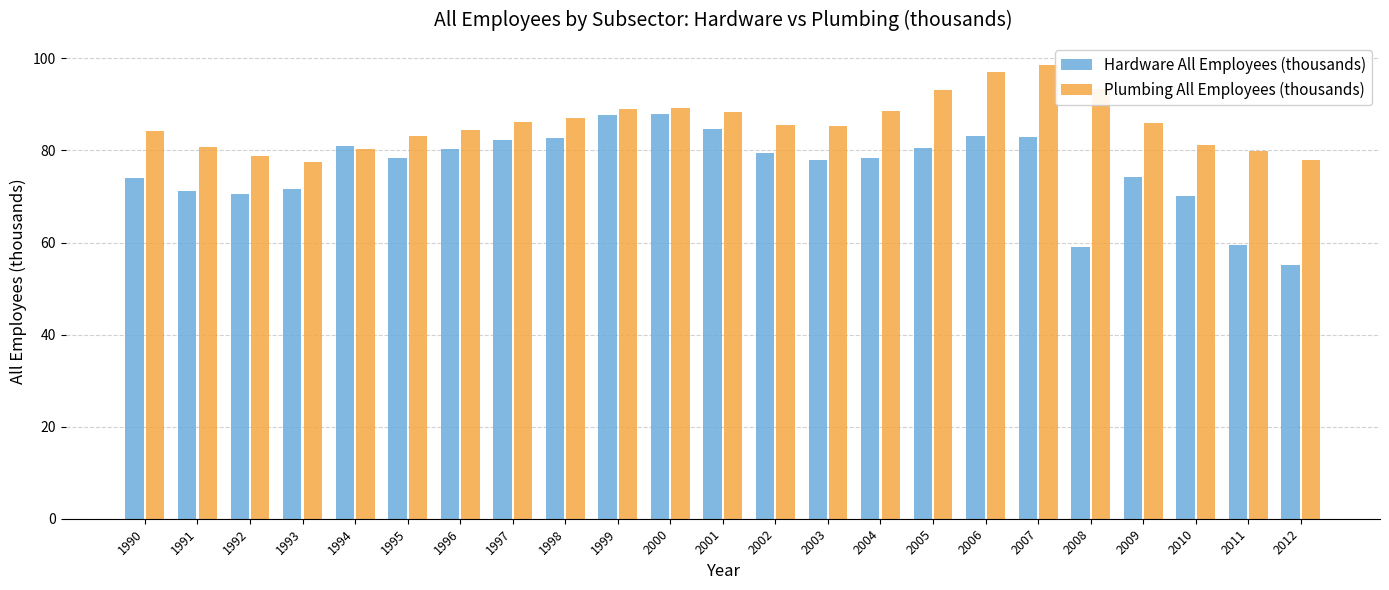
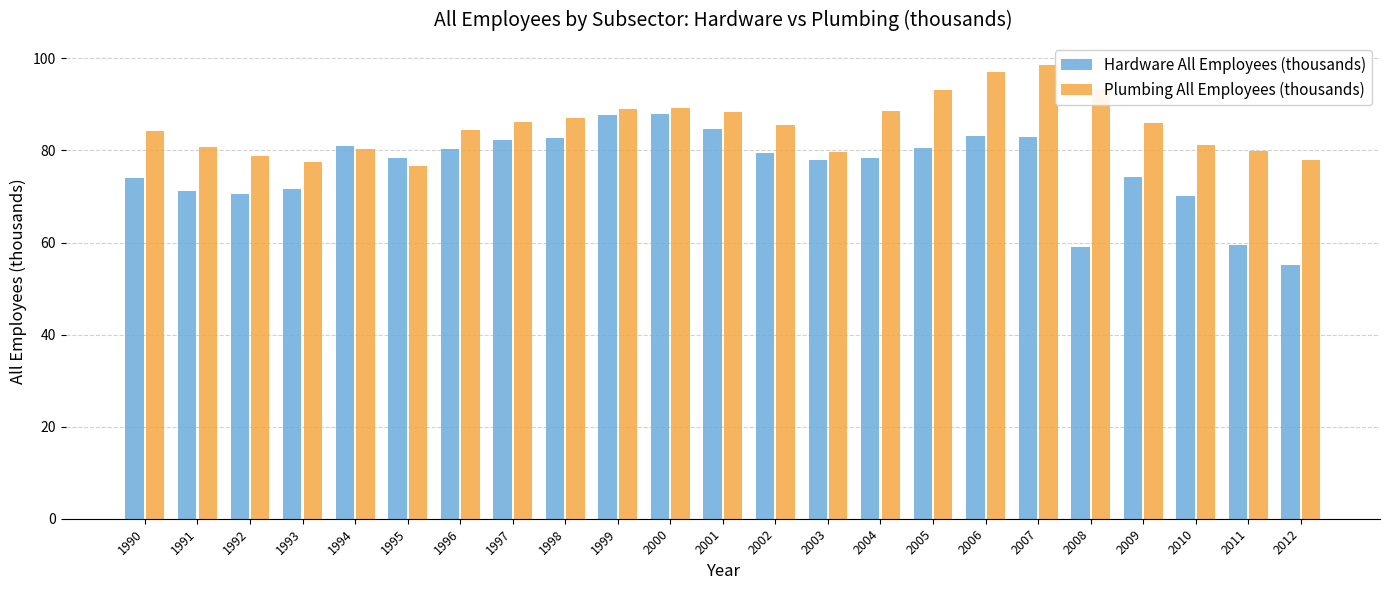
Plumbing All Employees (thousands), 1995: 83 -> 77
Plumbing All Employees (thousands), 2003: 85 -> 80
